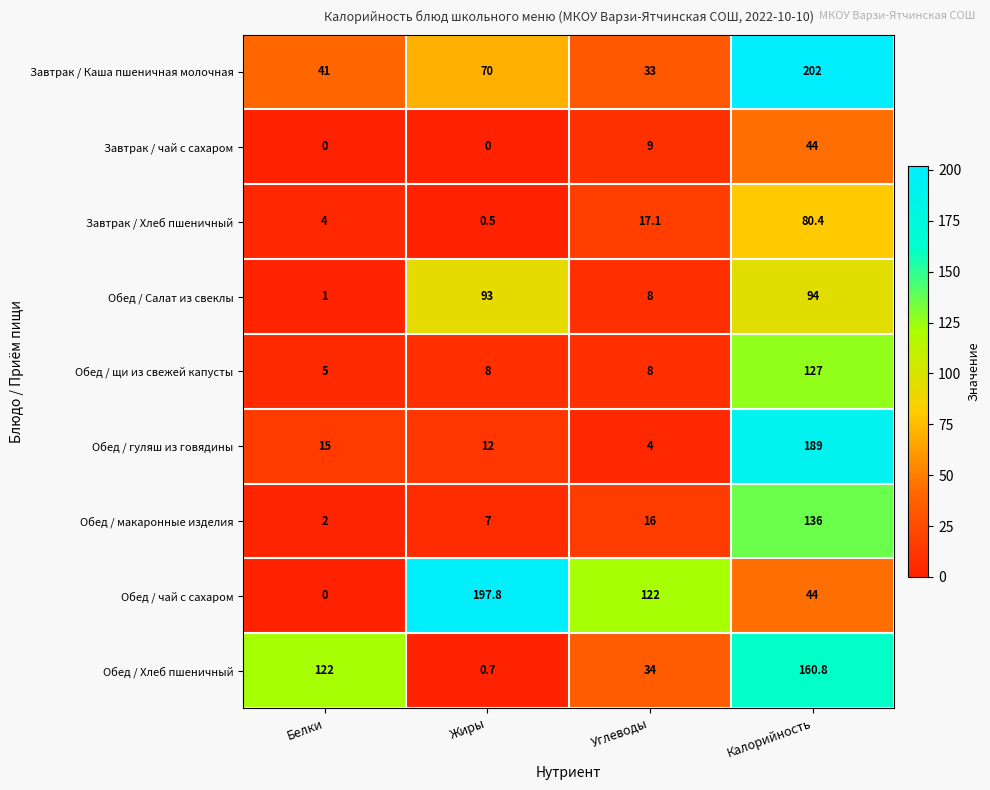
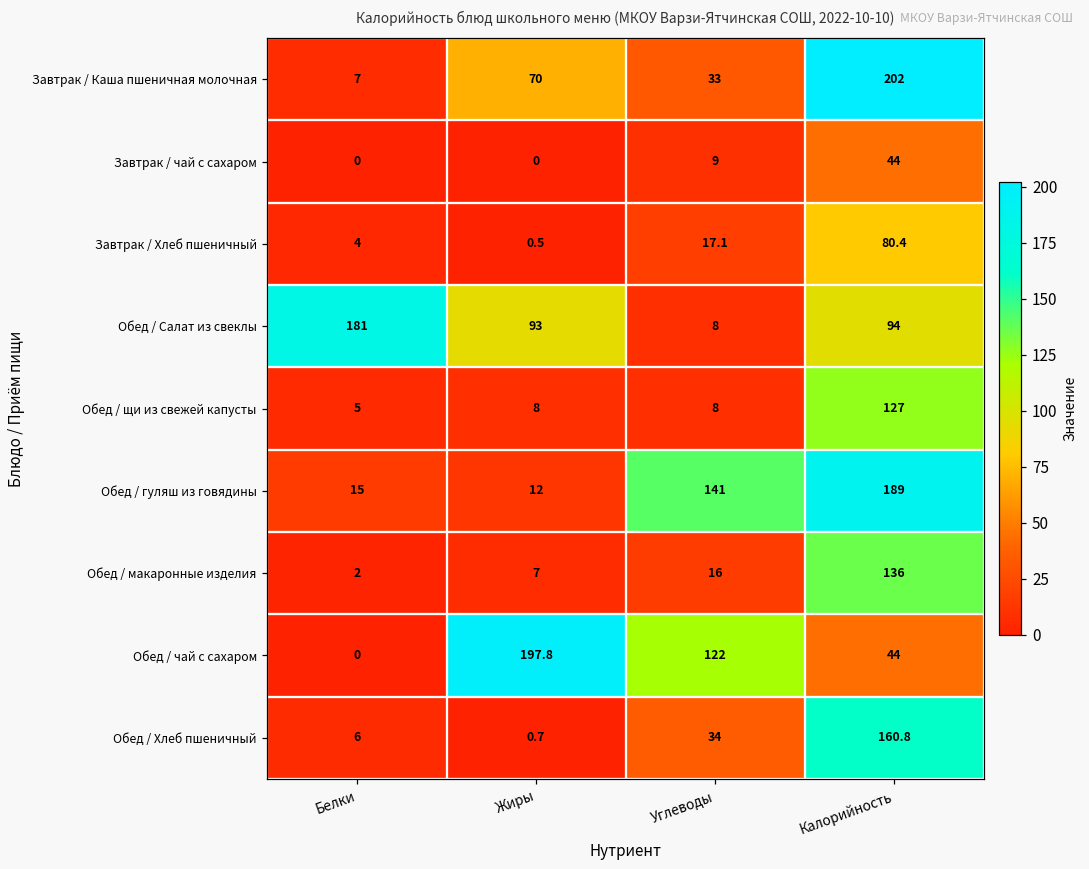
Завтрак / Каша пшеничная молочная, Белки: 41 -> 7
Обед / Салат из свеклы, Белки: 1 -> 181
Обед / гуляш из говядины, Углеводы: 4 -> 141
Обед / Хлеб пшеничный, Белки: 122 -> 6
